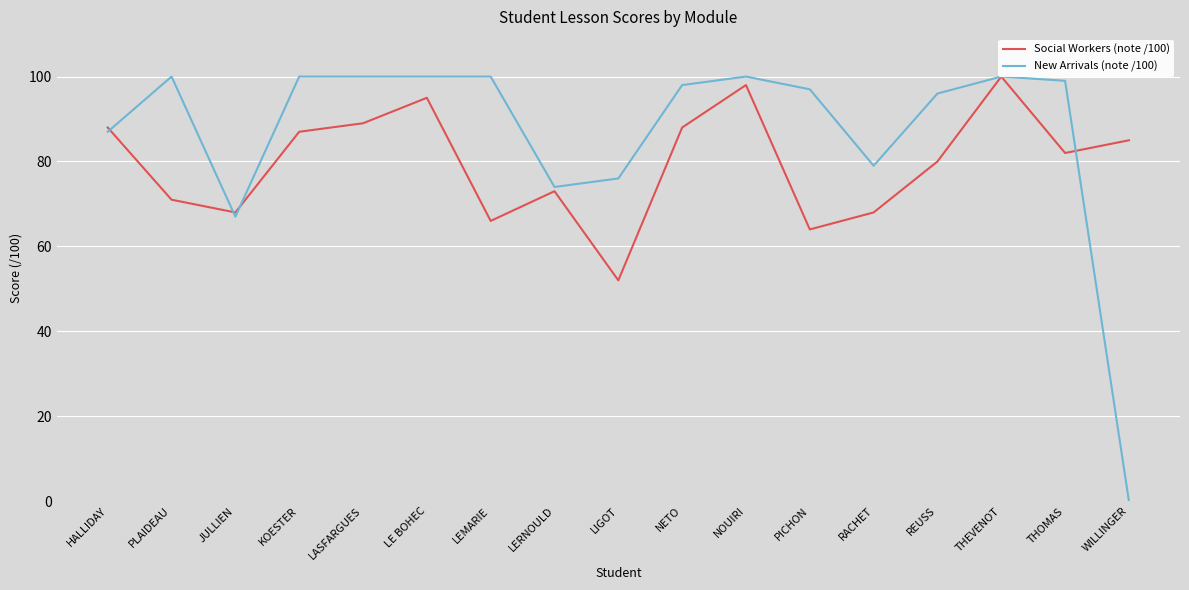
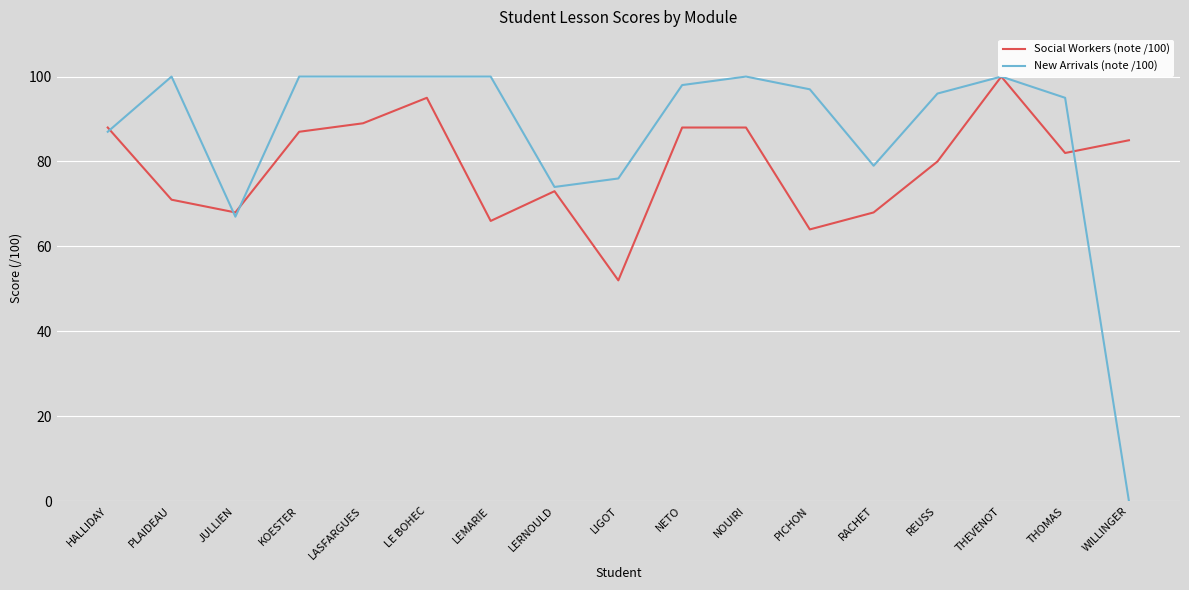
Social Workers (note /100), NOUIRI: 98 -> 88
New Arrivals (note /100), THOMAS: 99 -> 95
